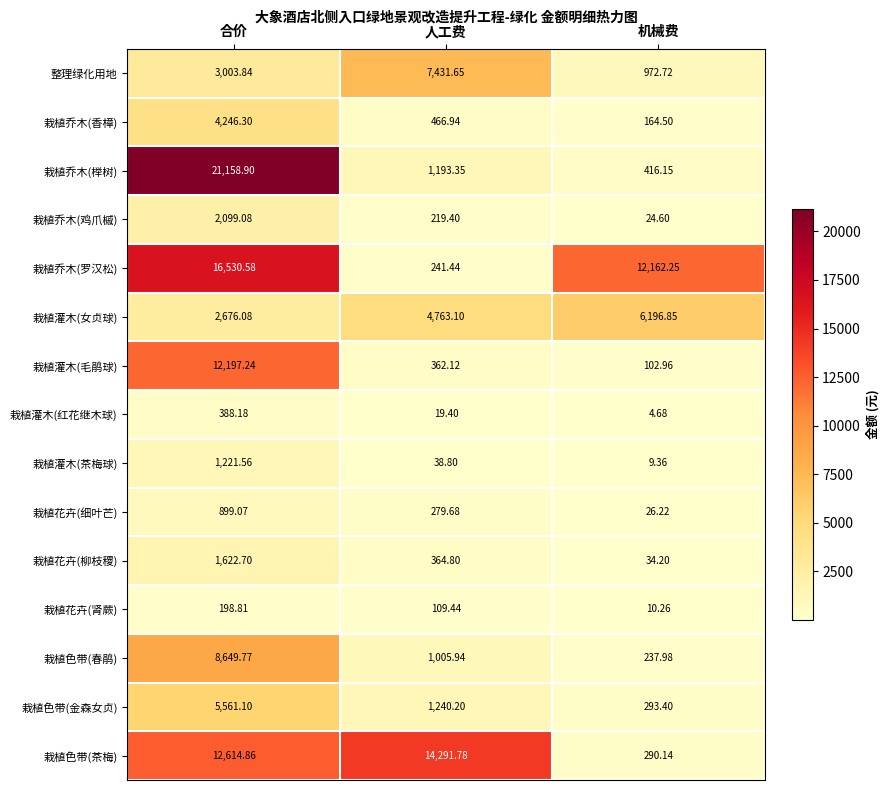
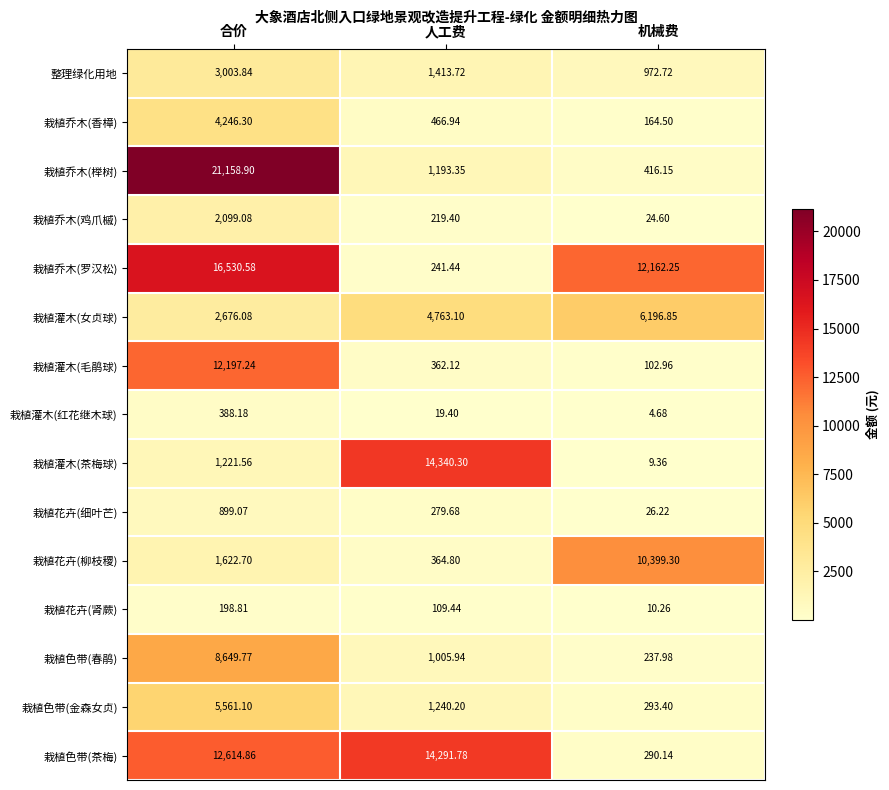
整理绿化用地, 人工费: 7,431.65 -> 1,413.72
栽植灌木(茶梅球), 人工费: 38.80 -> 14,340.30
栽植花卉(柳枝稷), 机械费: 34.20 -> 10,399.30
